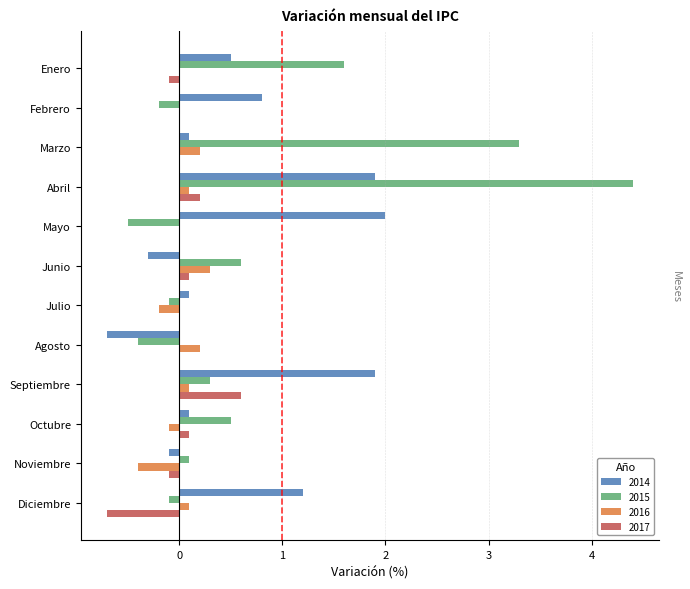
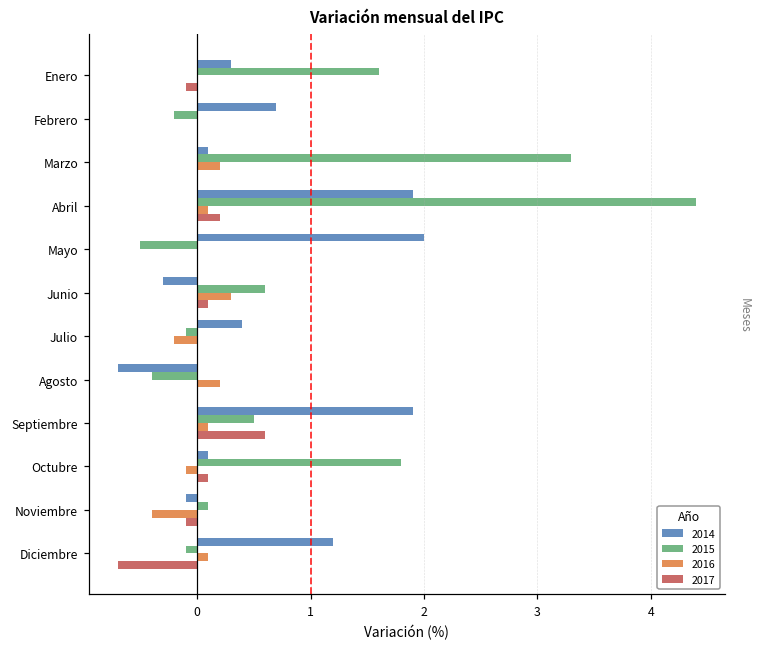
2014, Enero: 0.5 -> 0.3
2014, Febrero: 0.8 -> 0.7
2014, Julio: 0.1 -> 0.4
2015, Septiembre: 0.3 -> 0.5
2015, Octubre: 0.5 -> 1.8
